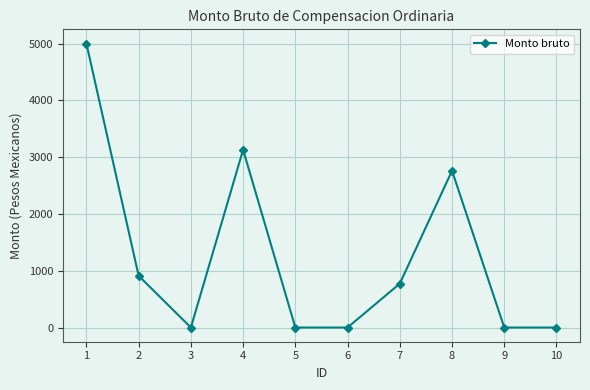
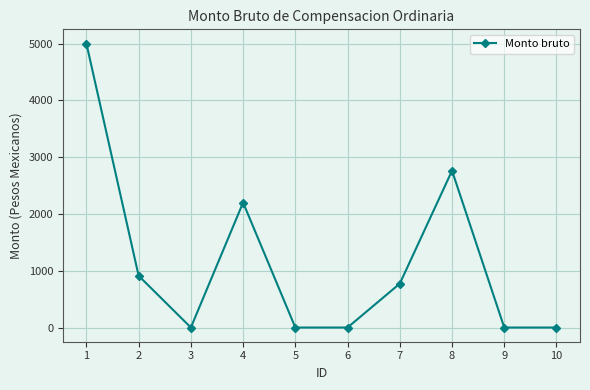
4: 3100 -> 2200
